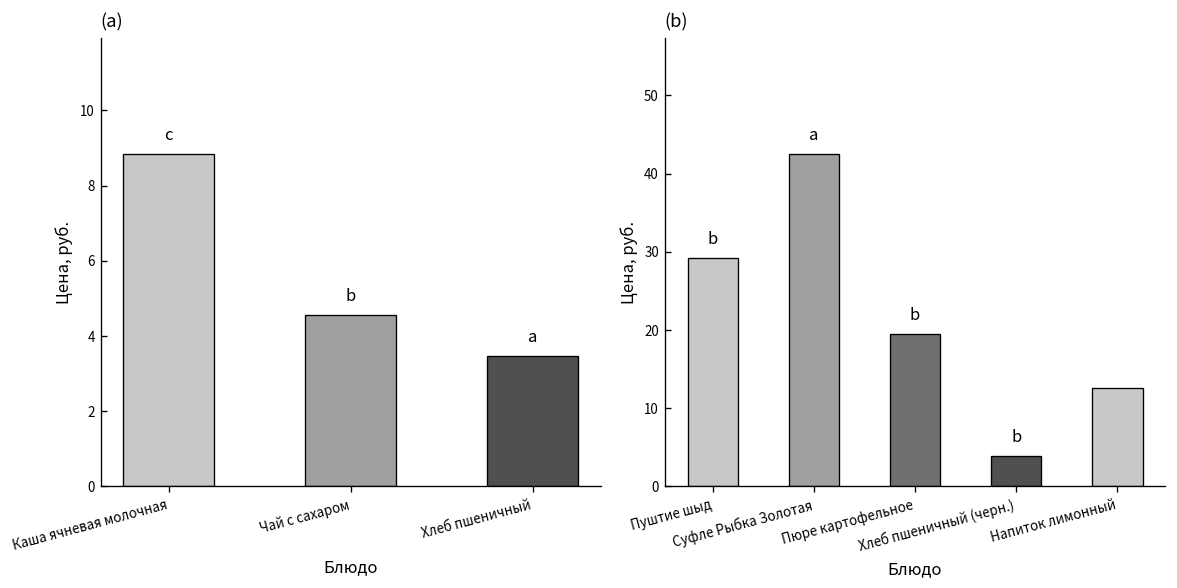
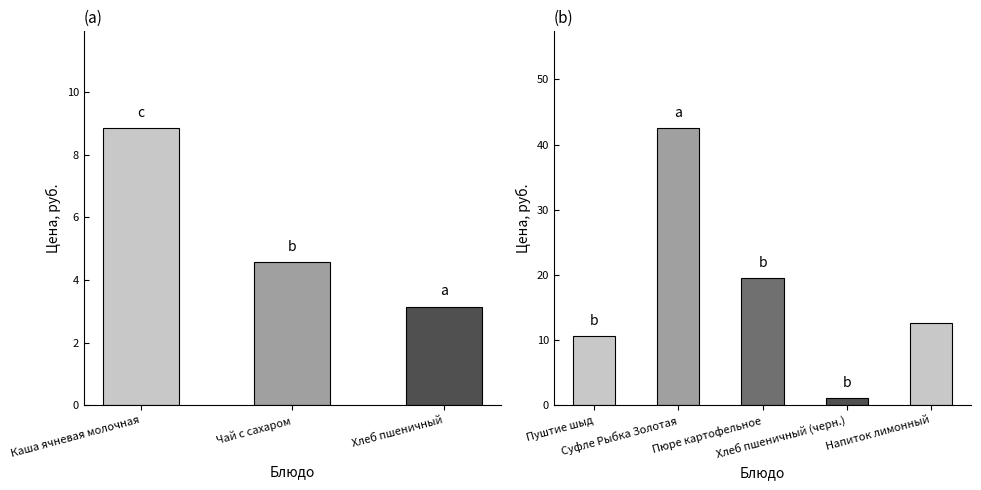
(a), Хлеб пшеничный: 3.5 -> 3.2
(b), Пуштие шыд: 29 -> 11
(b), Хлеб пшеничный (черн.): 4 -> 1
